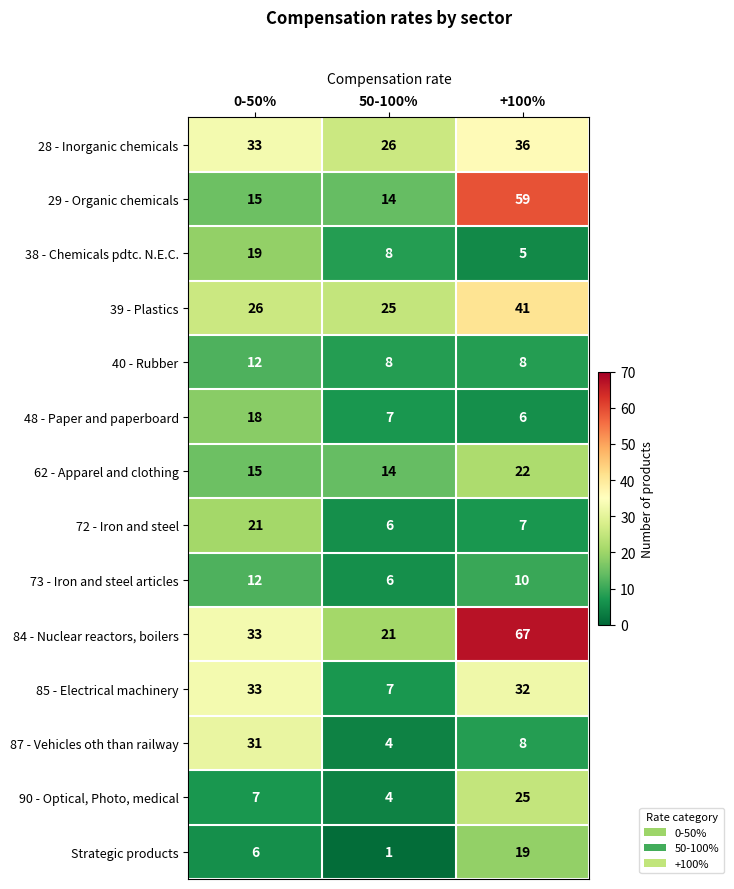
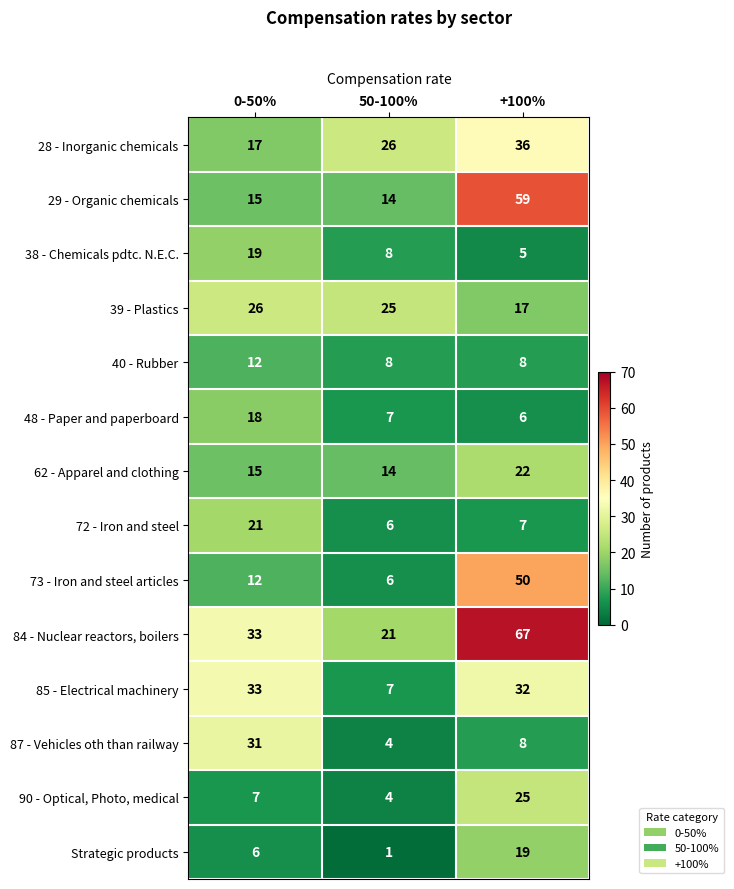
28 - Inorganic chemicals, 0-50%: 33 -> 17
39 - Plastics, +100%: 41 -> 17
73 - Iron and steel articles, +100%: 10 -> 50
